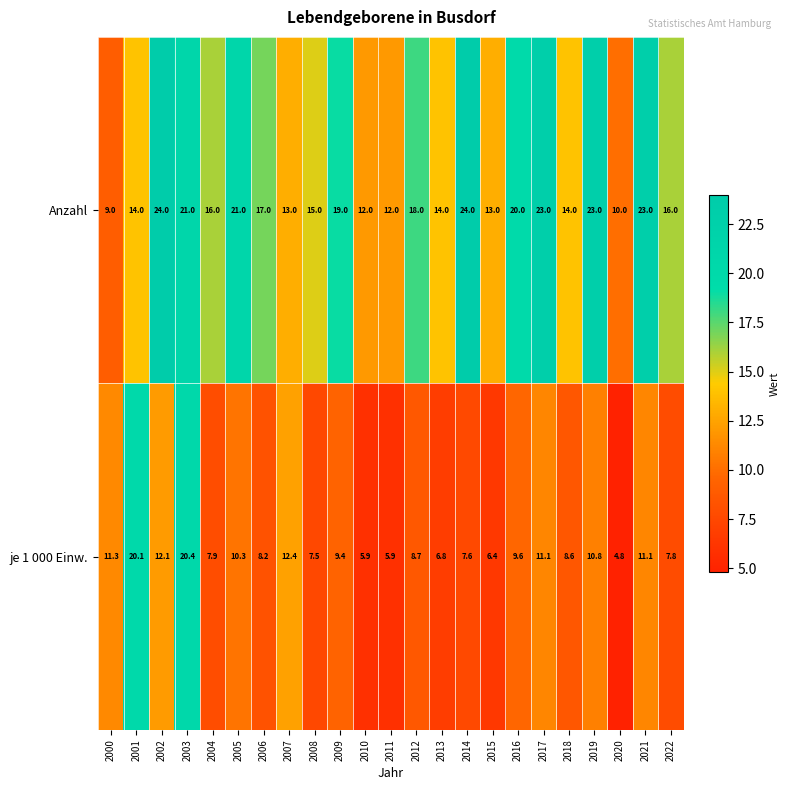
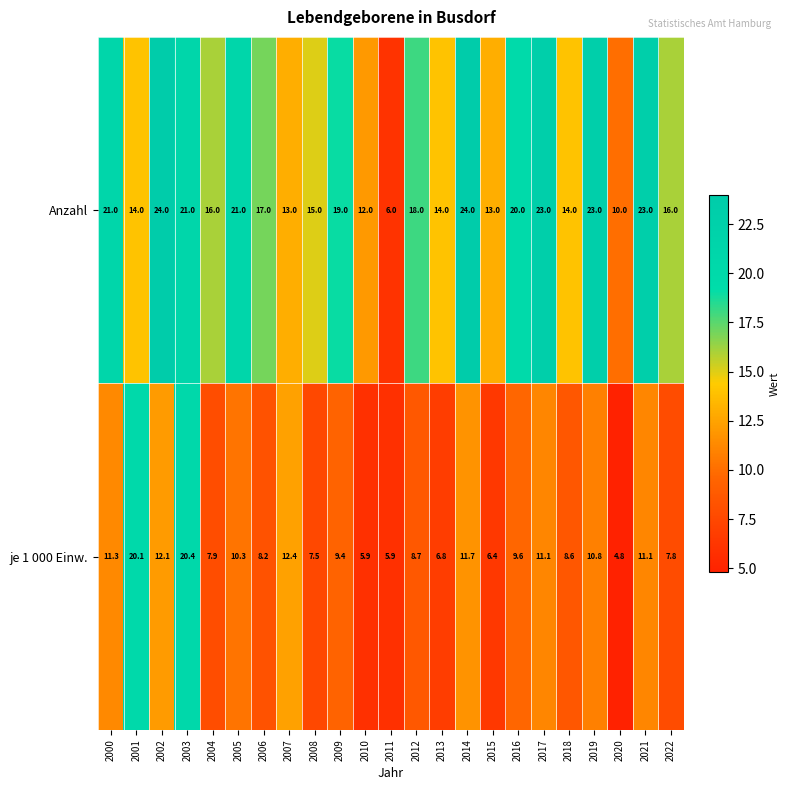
Anzahl, 2000: 9.0 -> 21.0
Anzahl, 2011: 12.0 -> 6.0
je 1 000 Einw., 2014: 7.6 -> 11.7
